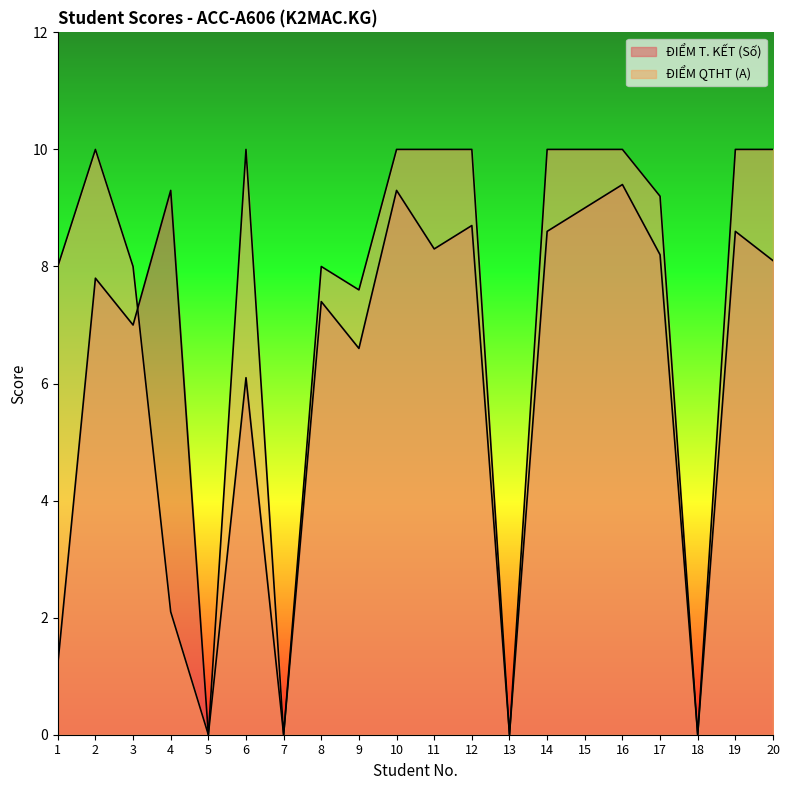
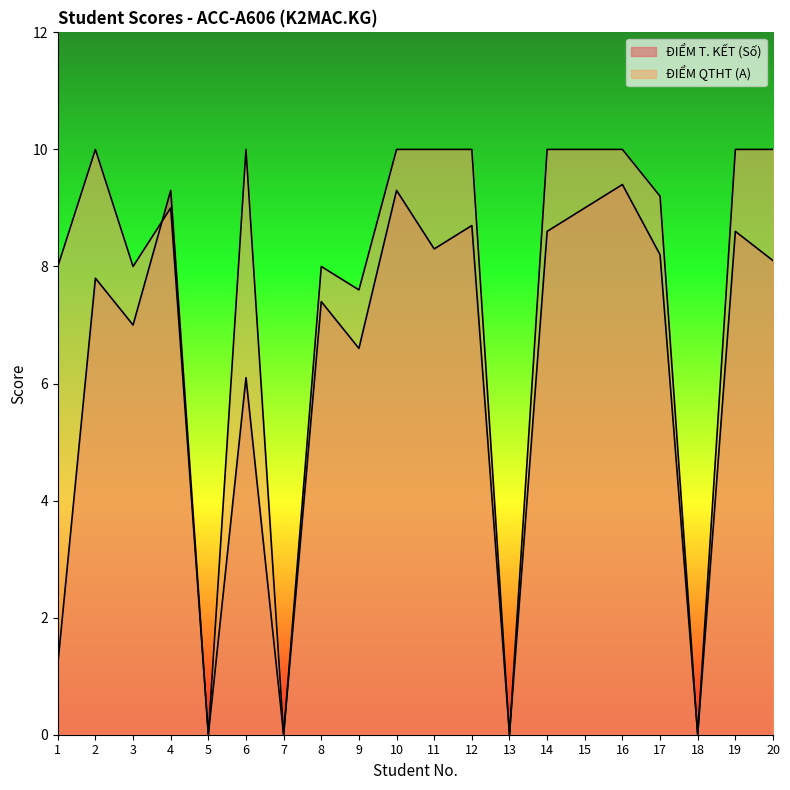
ĐIỂM QTHT (A), 4: 2.1 -> 9.0
